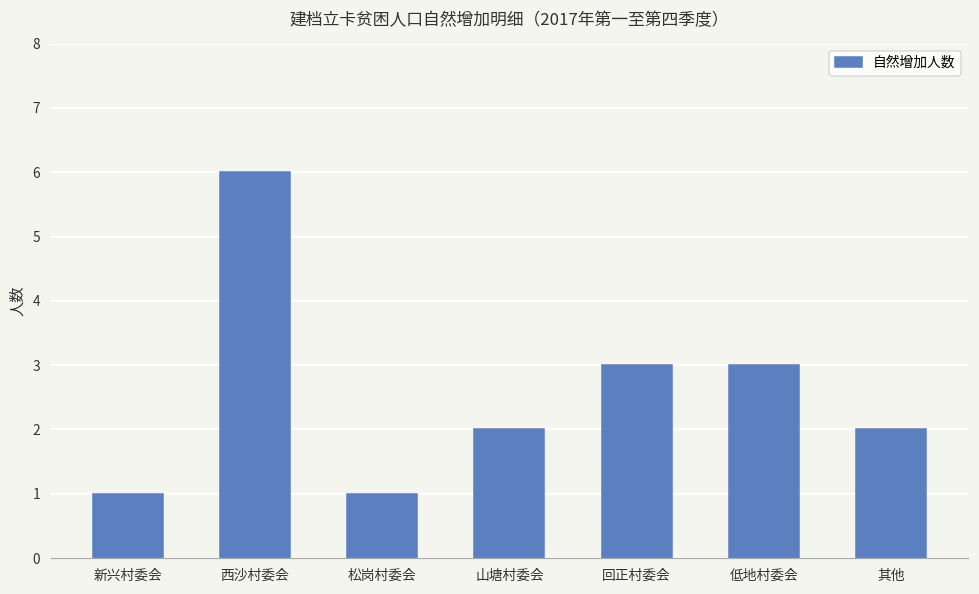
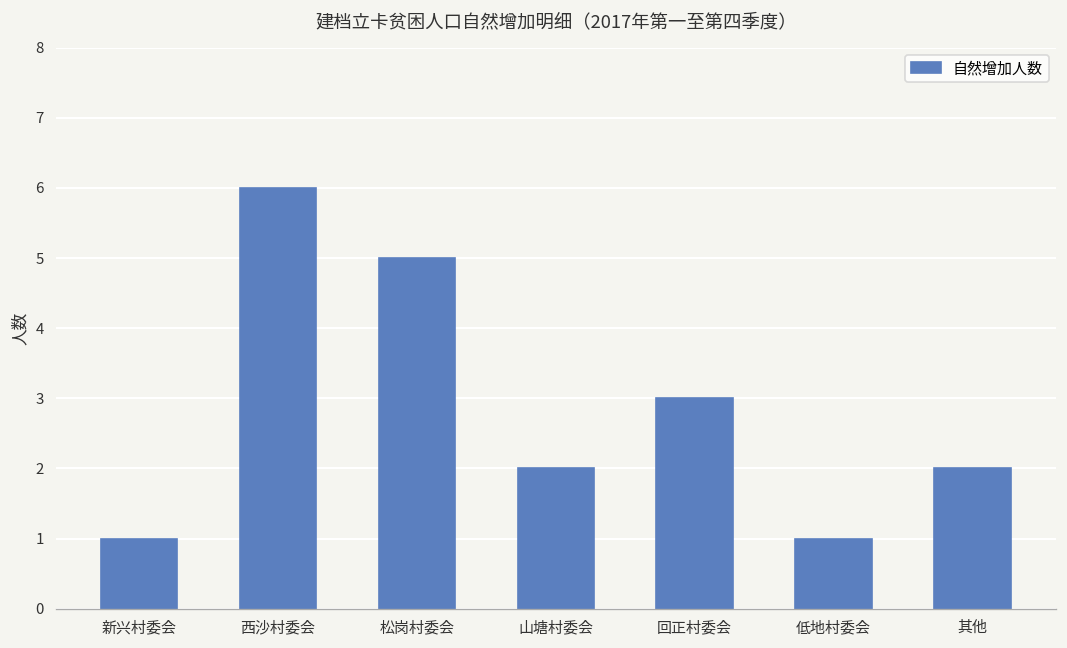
松岗村委会: 1 -> 5
低地村委会: 3 -> 1
